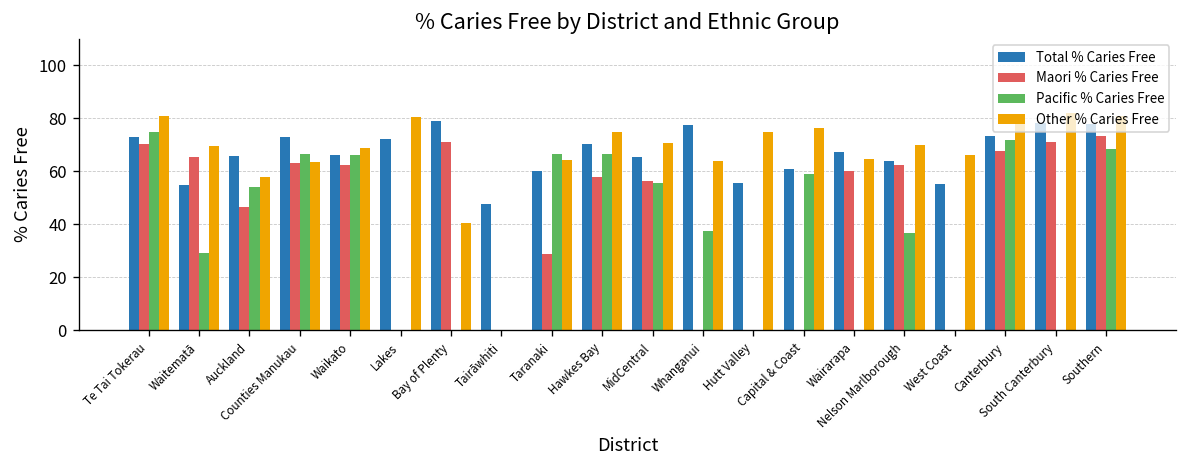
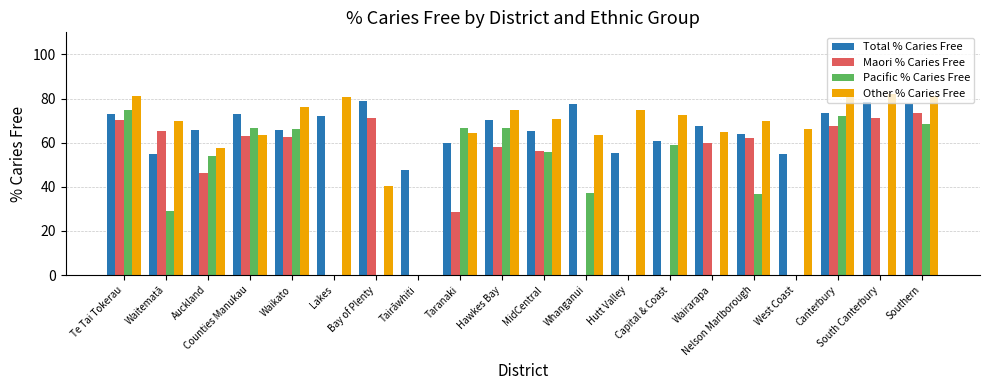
Other % Caries Free, Waikato: 69 -> 76
Other % Caries Free, Capital & Coast: 76 -> 73
